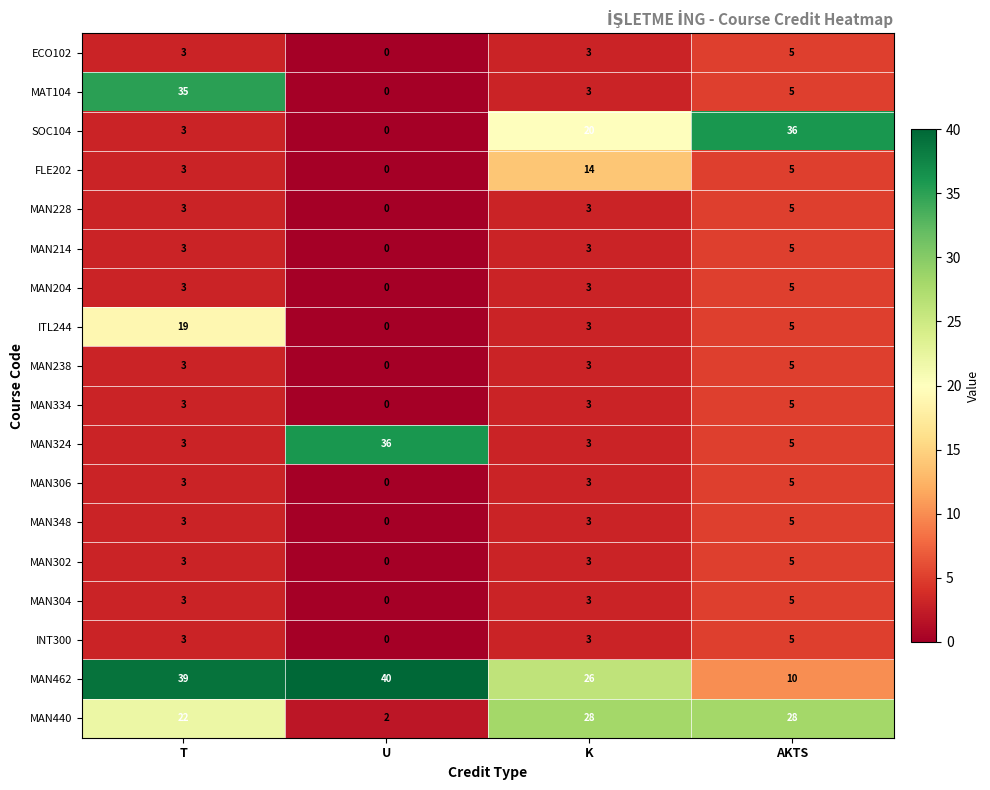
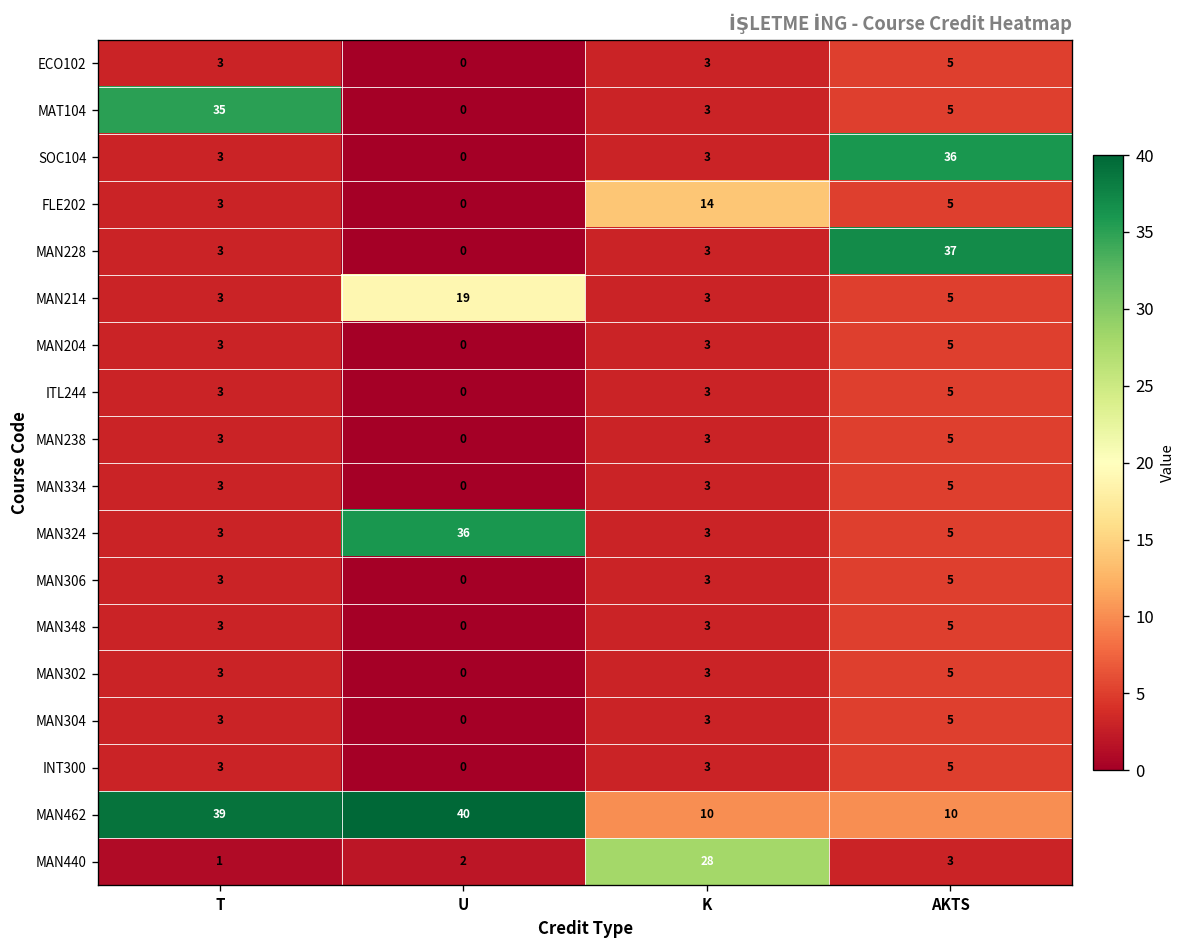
SOC104, K: 20 -> 3
MAN228, AKTS: 5 -> 37
MAN214, U: 0 -> 19
ITL244, T: 19 -> 3
MAN462, K: 26 -> 10
MAN440, T: 22 -> 1
MAN440, AKTS: 28 -> 3
